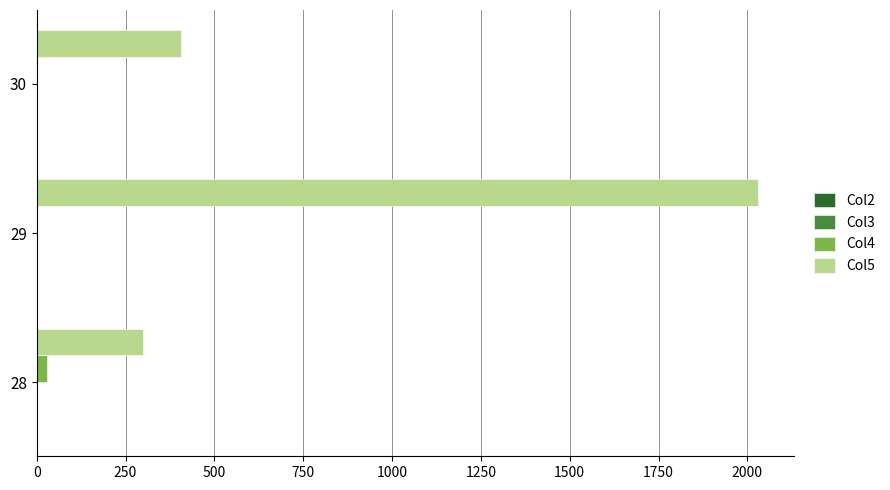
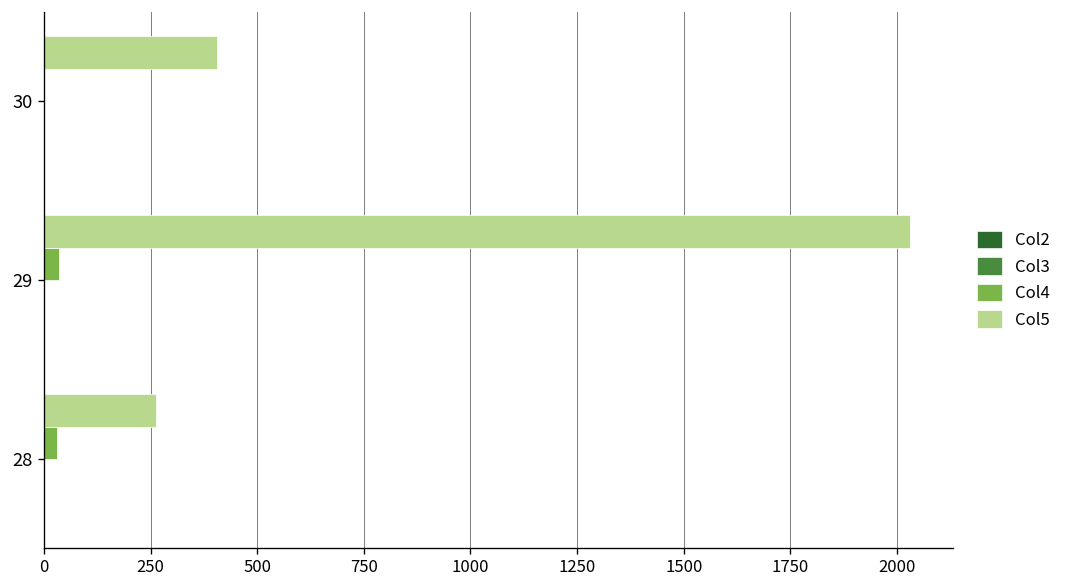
Col4, 29: 0 -> 40
Col5, 28: 300 -> 260
